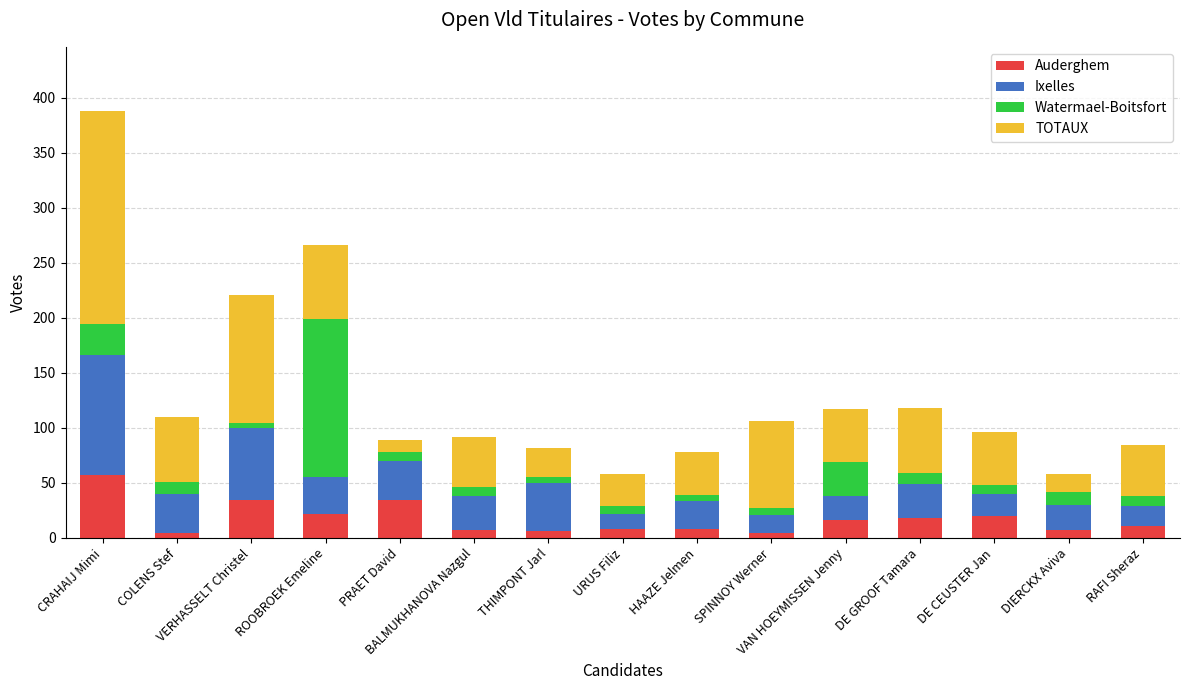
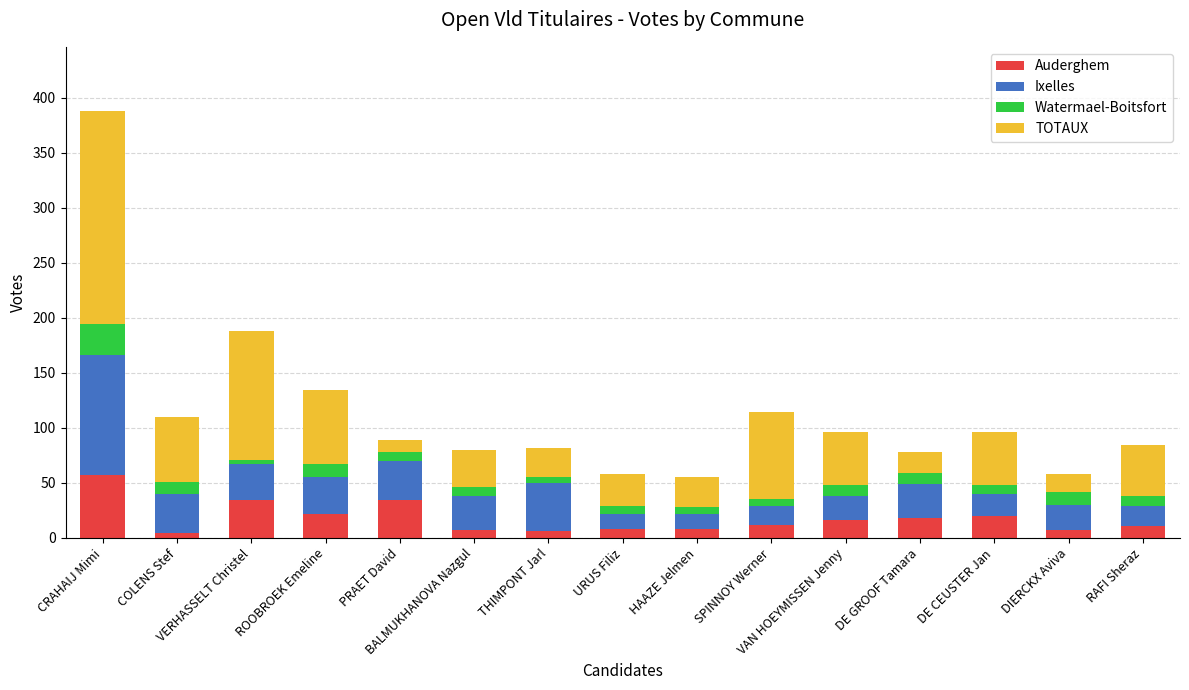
Ixelles, VERHASSELT Christel: 66 -> 33
Watermael-Boitsfort, ROOBROEK Emeline: 144 -> 12
TOTAUX, BALMUKHANOVA Nazgul: 46 -> 34
Ixelles, HAAZE Jelmen: 25 -> 14
TOTAUX, HAAZE Jelmen: 39 -> 27
Auderghem, SPINNOY Werner: 4 -> 12
Watermael-Boitsfort, VAN HOEYMISSEN Jenny: 31 -> 10
TOTAUX, DE GROOF Tamara: 59 -> 19
